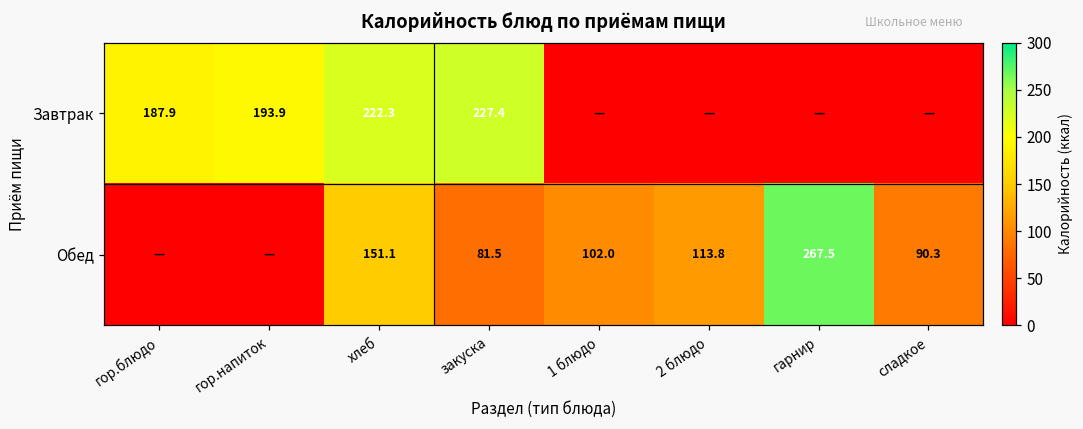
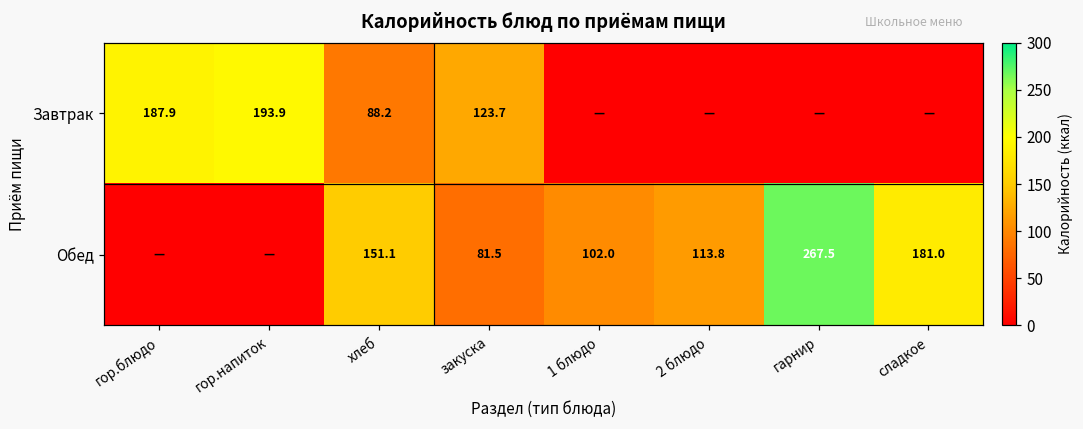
Завтрак, хлеб: 222.3 -> 88.2
Завтрак, закуска: 227.4 -> 123.7
Обед, сладкое: 90.3 -> 181.0
